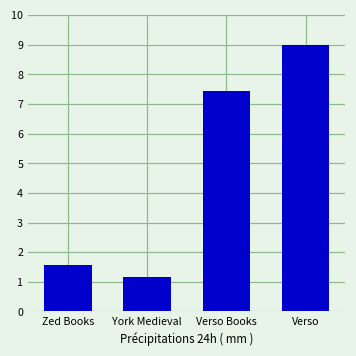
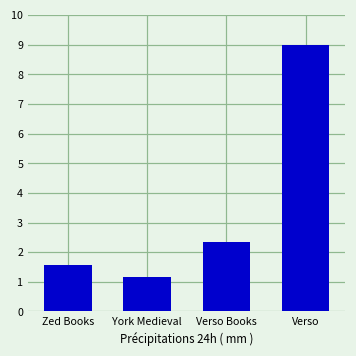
Verso Books: 7.4 -> 2.3
